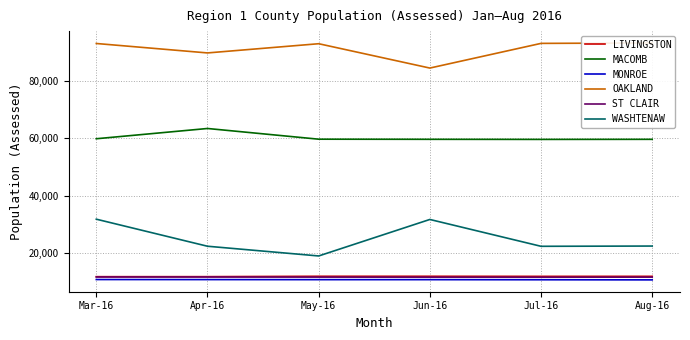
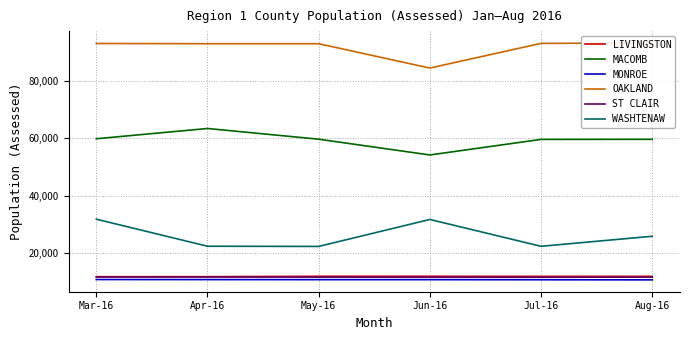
OAKLAND, Apr-16: 90,000 -> 93,000
WASHTENAW, May-16: 19,000 -> 22,000
MACOMB, Jun-16: 60,000 -> 54,000
WASHTENAW, Aug-16: 22,000 -> 26,000
